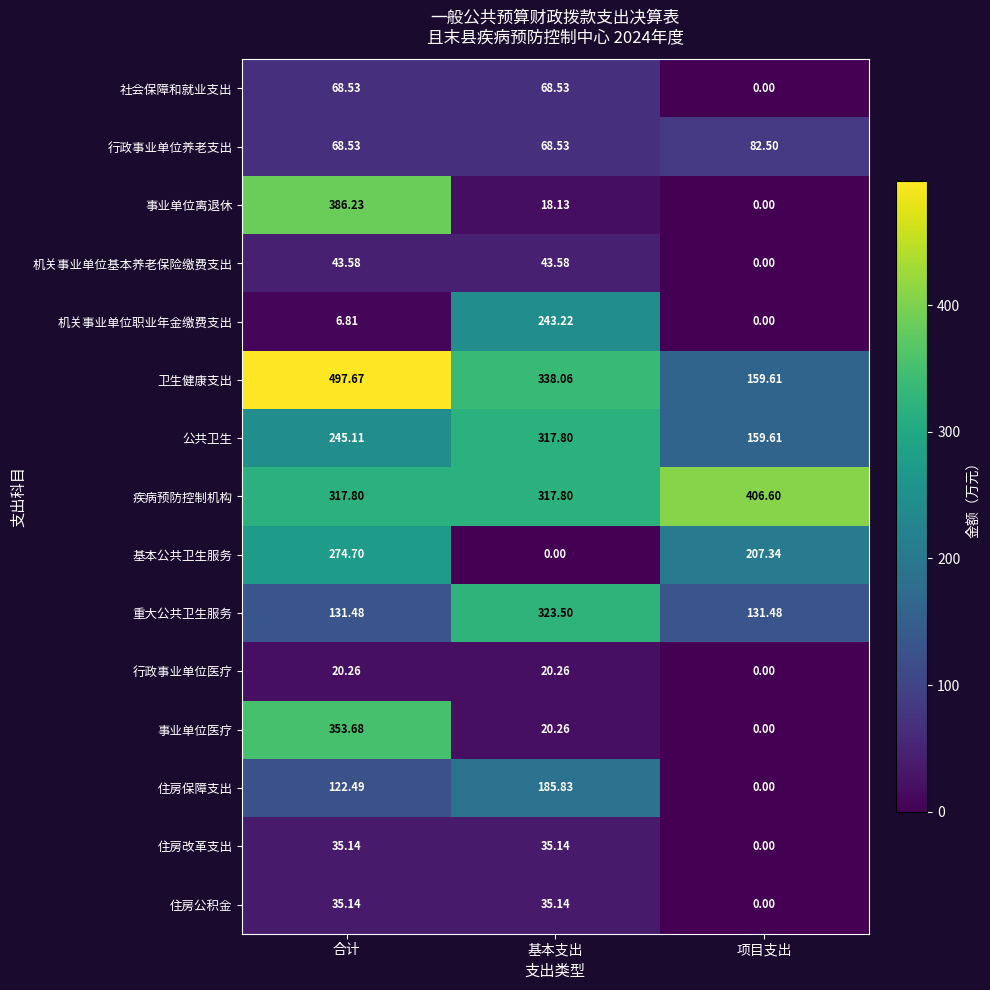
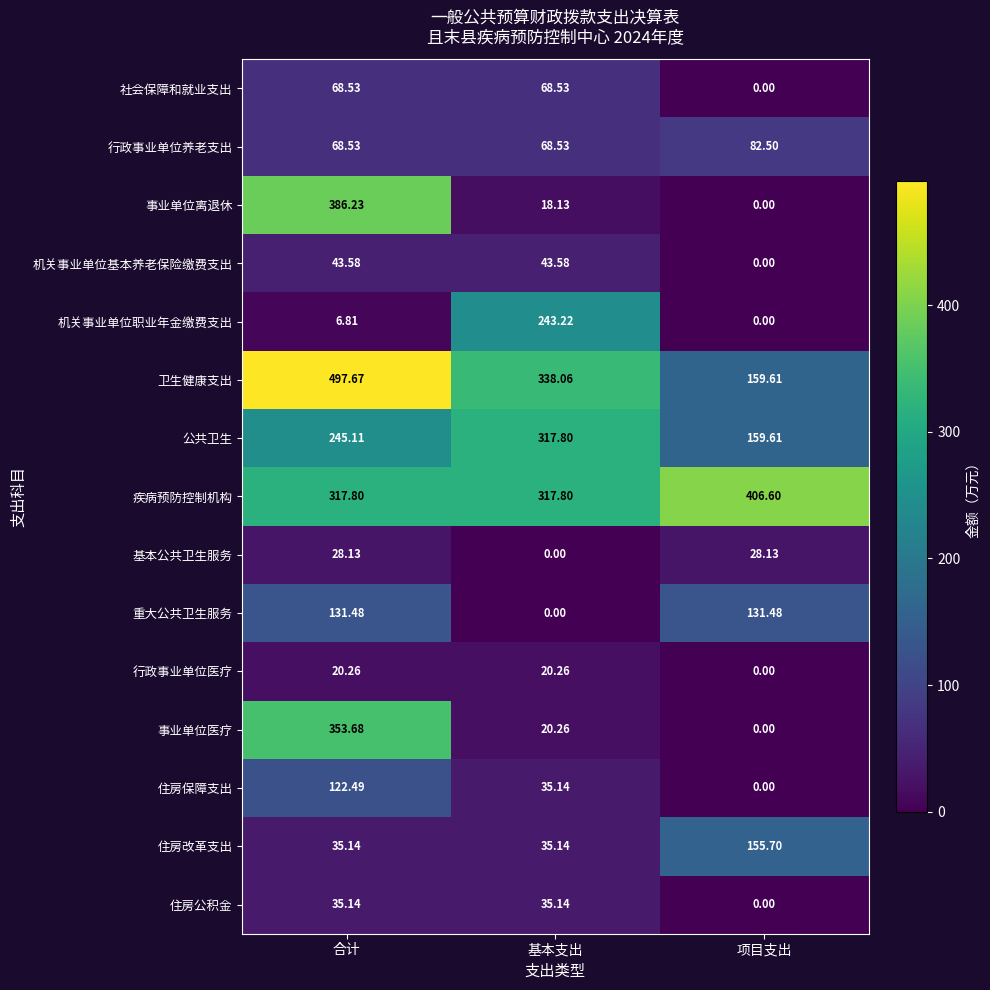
基本公共卫生服务, 合计: 274.70 -> 28.13
基本公共卫生服务, 项目支出: 207.34 -> 28.13
重大公共卫生服务, 基本支出: 323.50 -> 0.00
住房保障支出, 基本支出: 185.83 -> 35.14
住房改革支出, 项目支出: 0.00 -> 155.70
